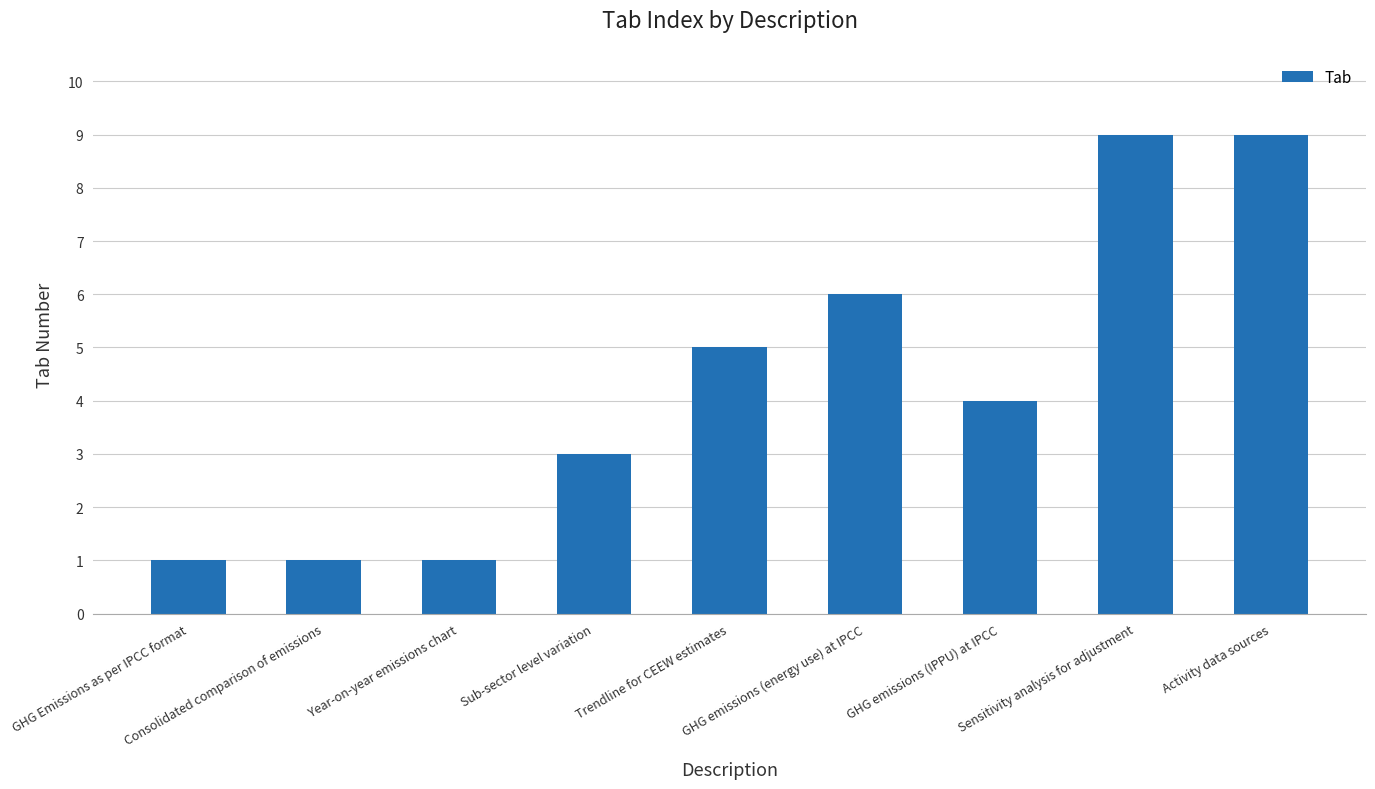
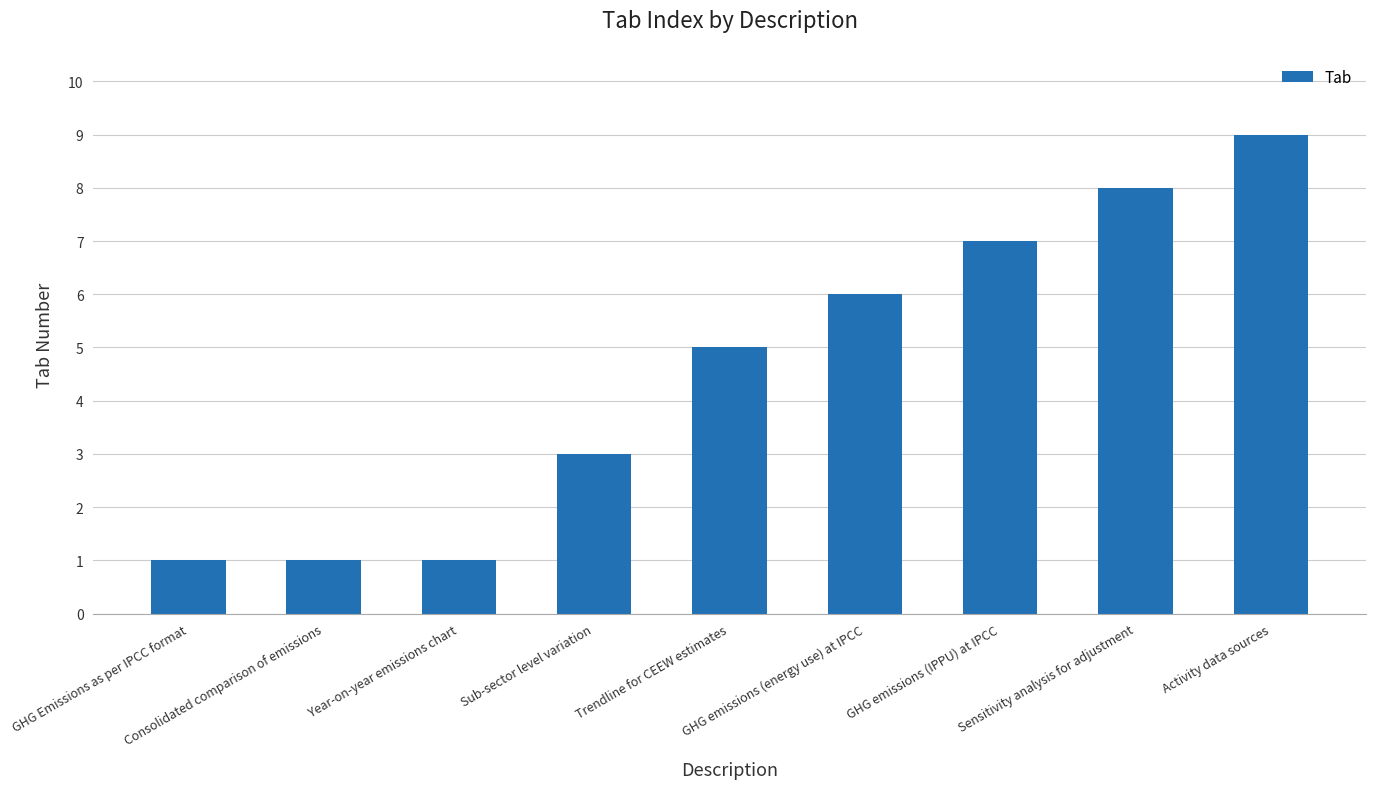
GHG emissions (IPPU) at IPCC: 4 -> 7
Sensitivity analysis for adjustment: 9 -> 8
